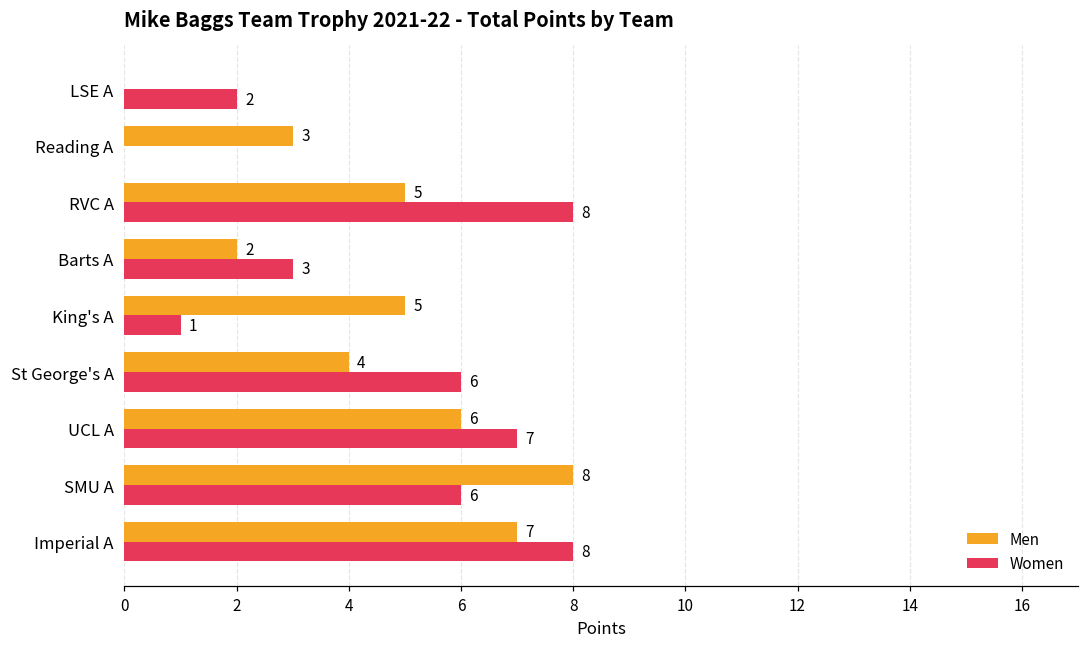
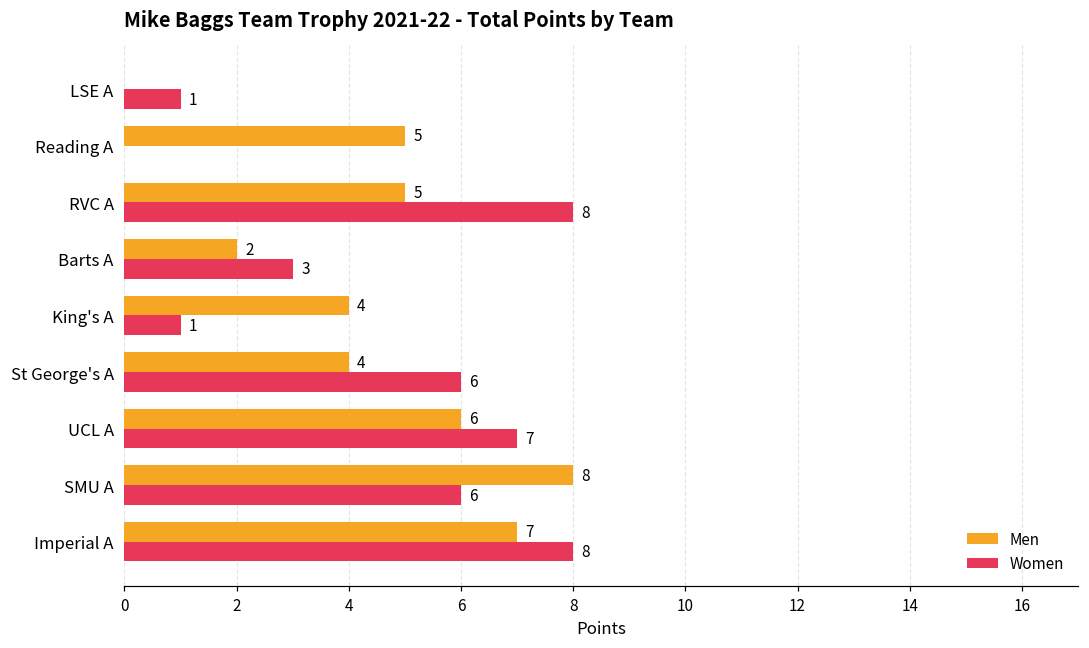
Women, LSE A: 2 -> 1
Men, Reading A: 3 -> 5
Men, King's A: 5 -> 4
